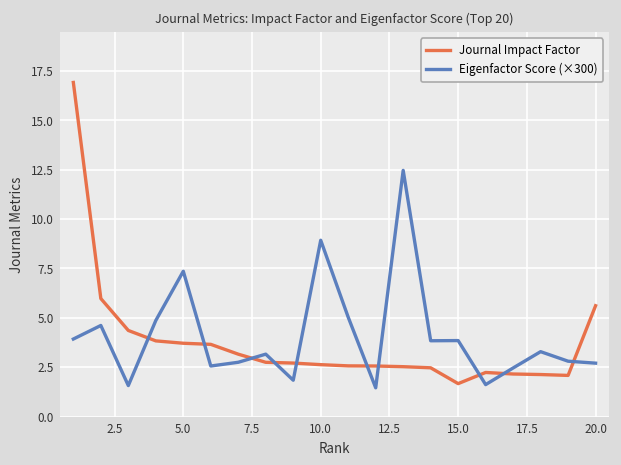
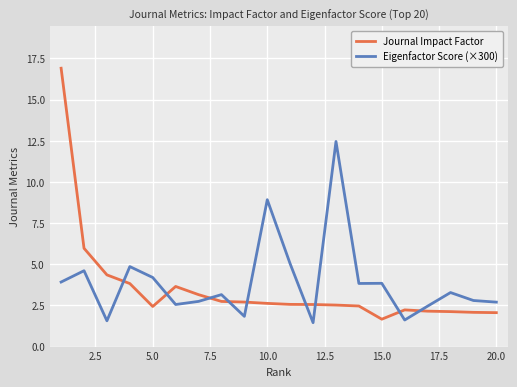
Journal Impact Factor, 5.0: 3.7 -> 2.4
Eigenfactor Score (×300), 5.0: 7.4 -> 4.2
Journal Impact Factor, 20.0: 5.6 -> 2.1
